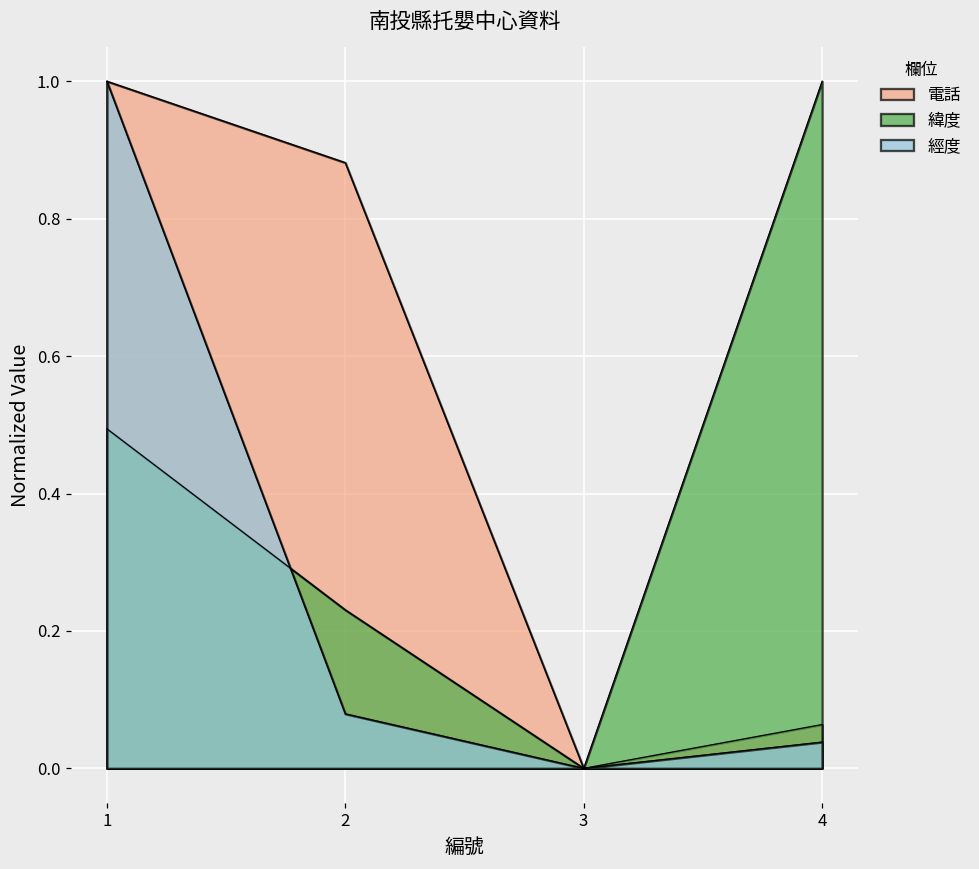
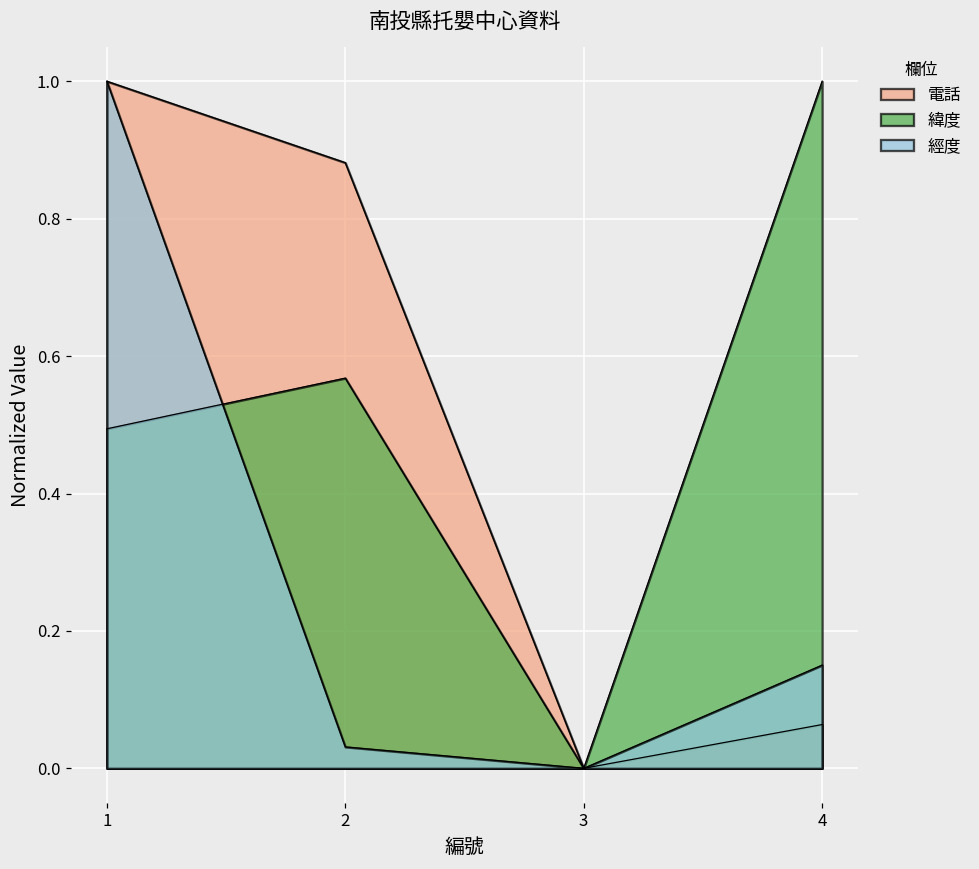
緯度, 2: 0.23 -> 0.57
經度, 2: 0.08 -> 0.03
經度, 4: 0.04 -> 0.15
